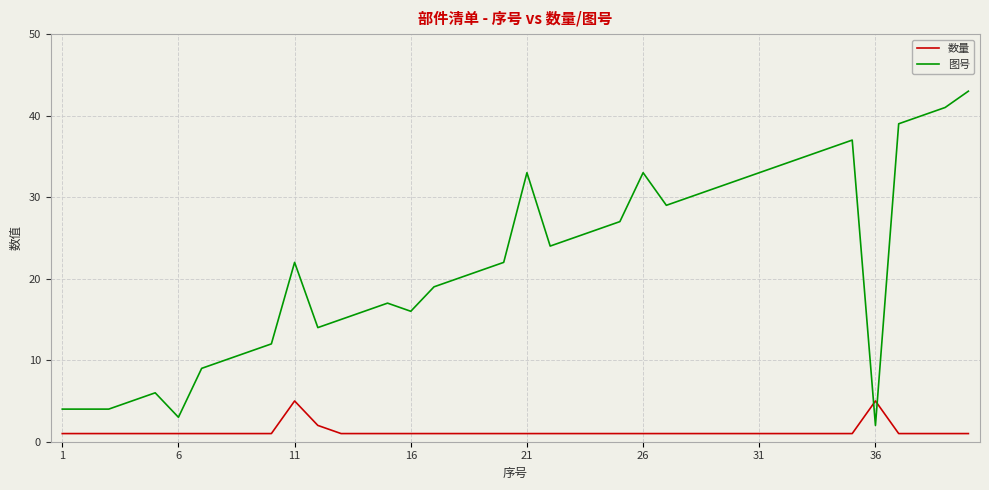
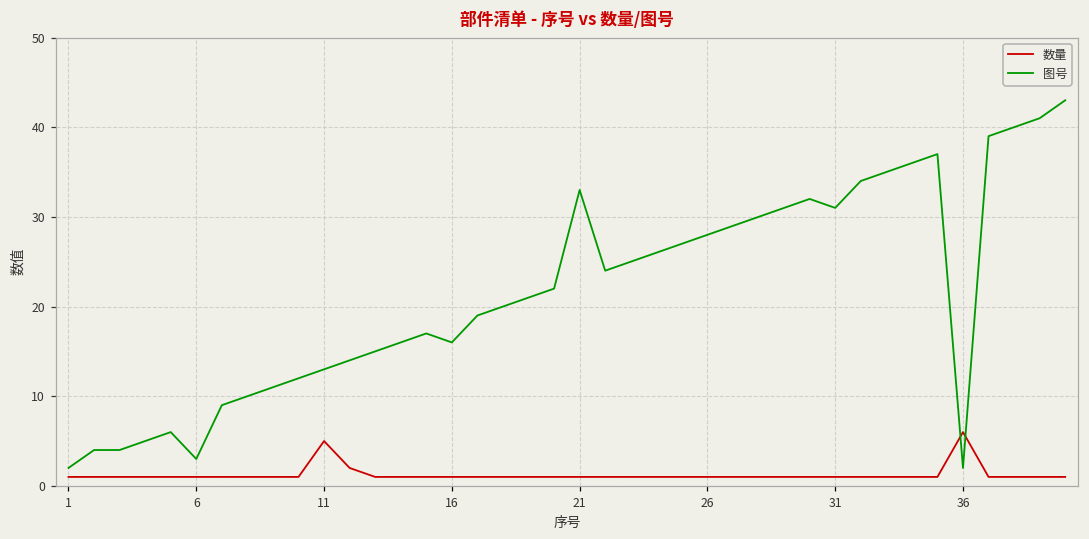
图号, 1: 4 -> 2
图号, 11: 22 -> 13
图号, 26: 33 -> 28
图号, 31: 33 -> 31
数量, 36: 5 -> 6
